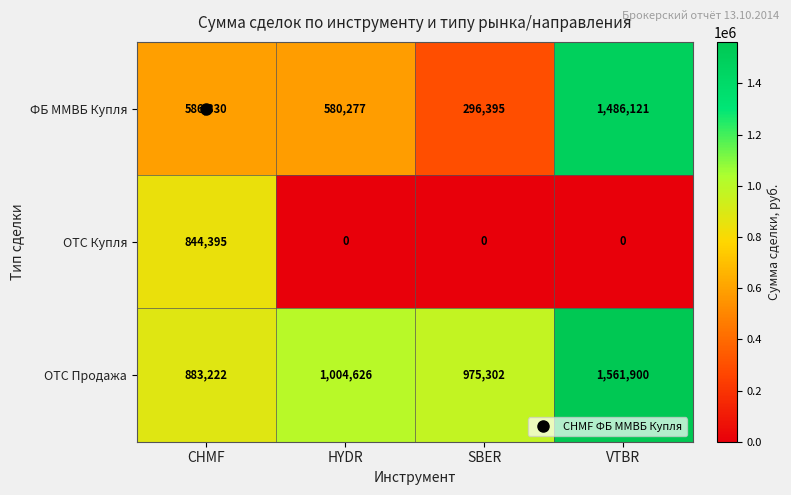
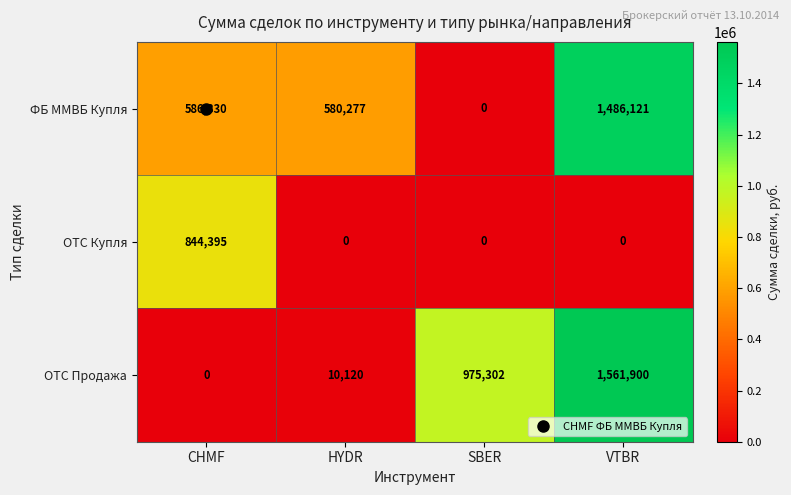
ФБ ММВБ Купля, SBER: 296,395 -> 0
OTC Продажа, CHMF: 883,222 -> 0
OTC Продажа, HYDR: 1,004,626 -> 10,120
